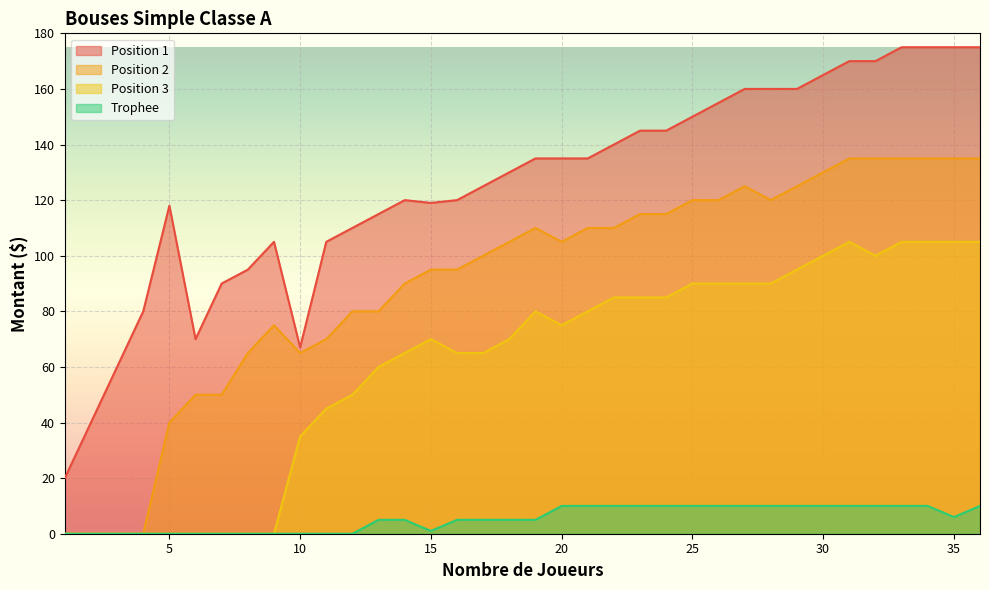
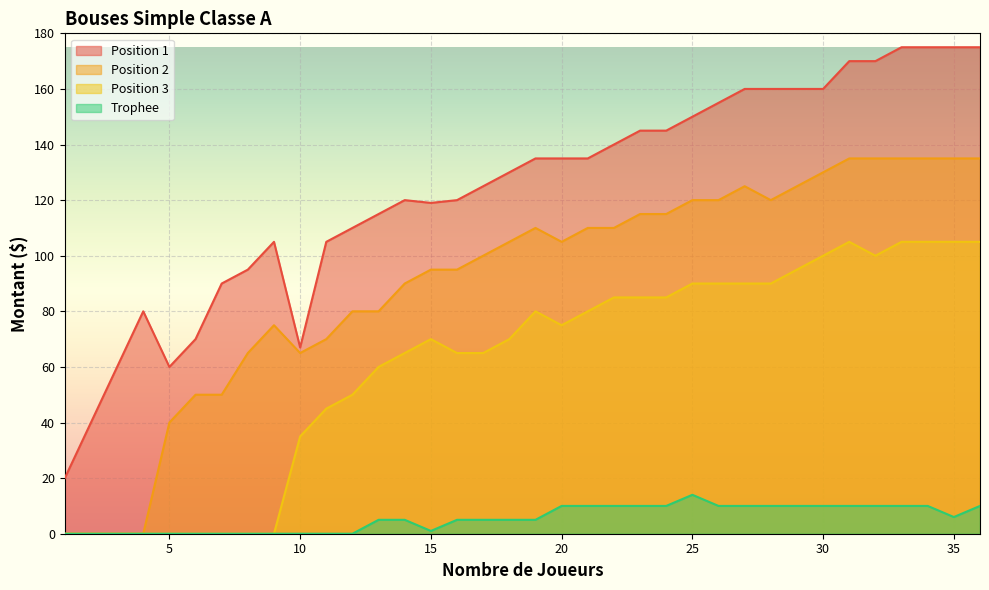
Position 1, 5: 118 -> 60
Trophee, 25: 10 -> 14
Position 1, 30: 165 -> 160
